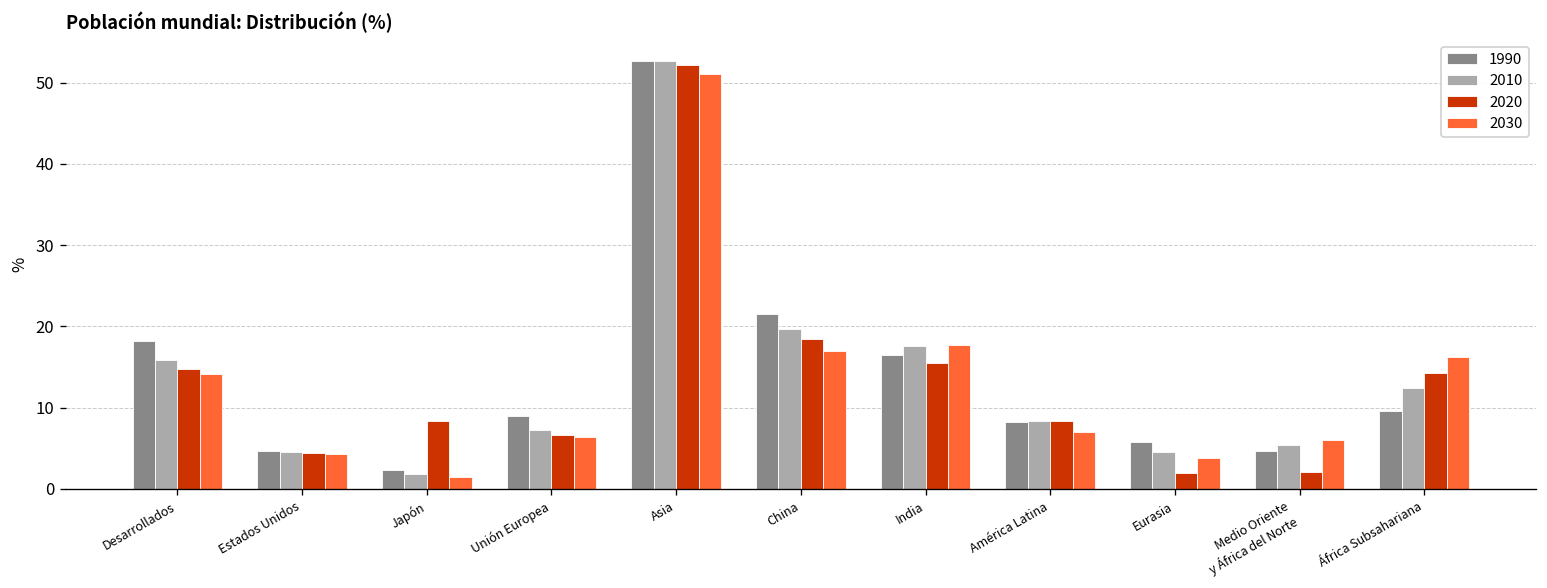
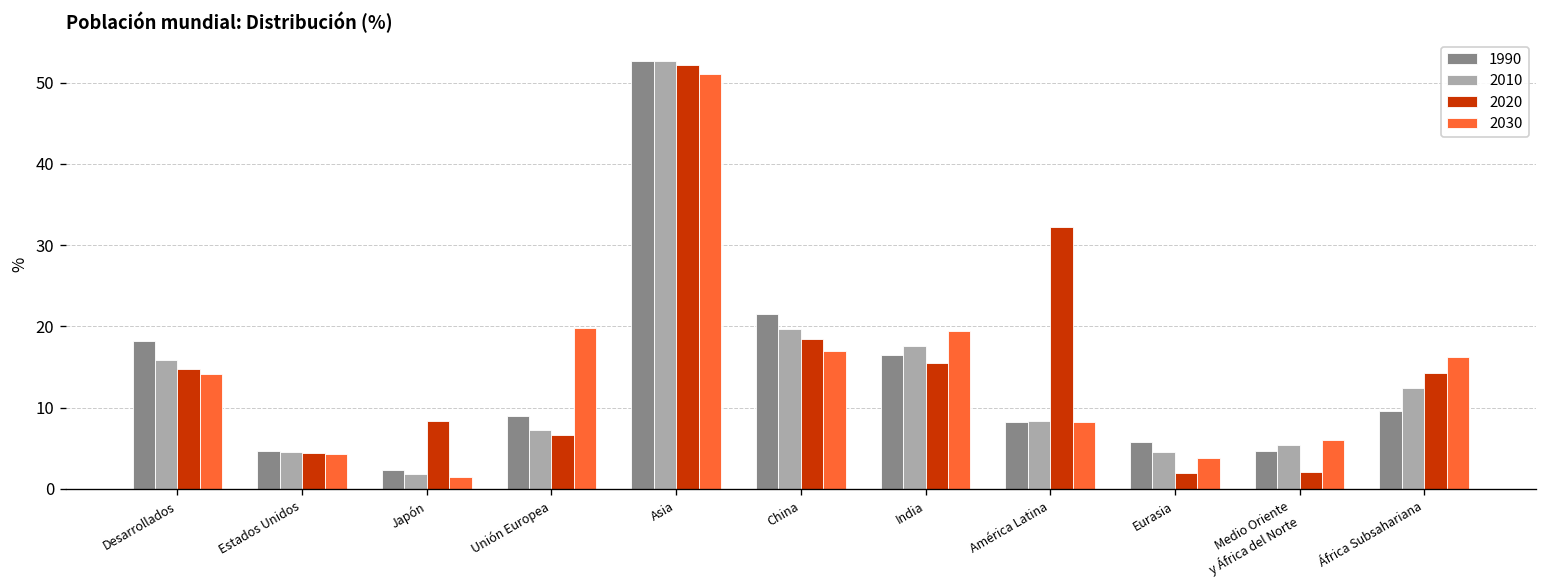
2030, Unión Europea: 6 -> 20
2030, India: 18 -> 19
2020, América Latina: 8 -> 32
2030, América Latina: 7 -> 8
